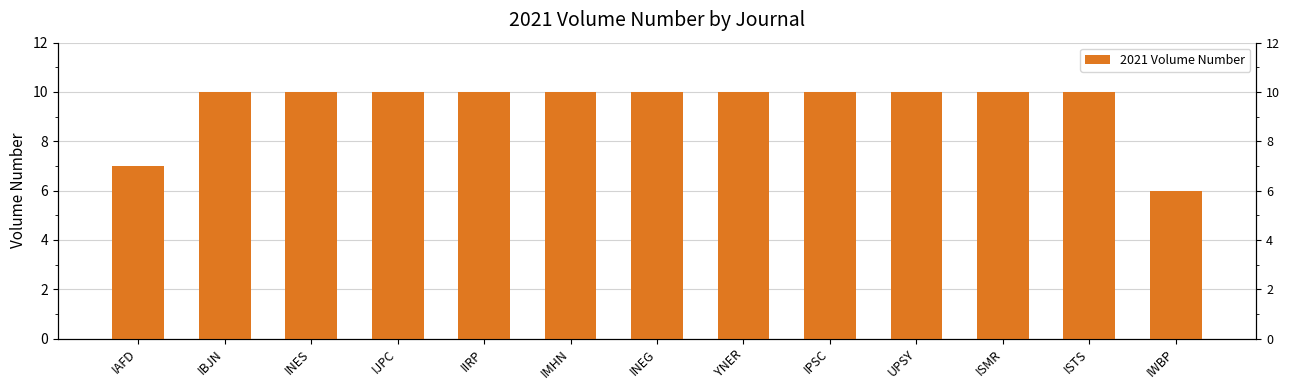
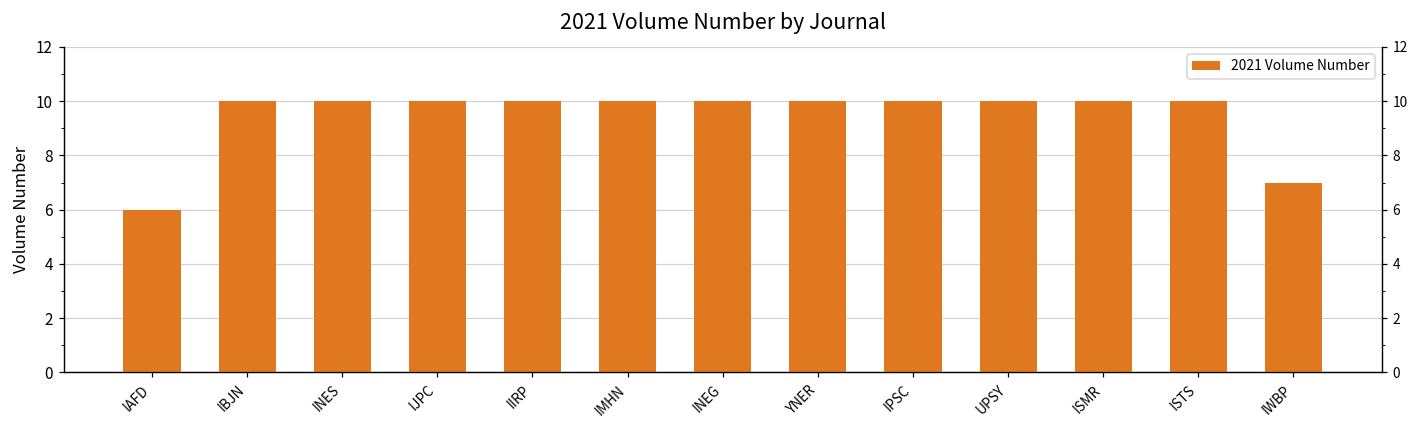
IAFD: 7 -> 6
IWBP: 6 -> 7
